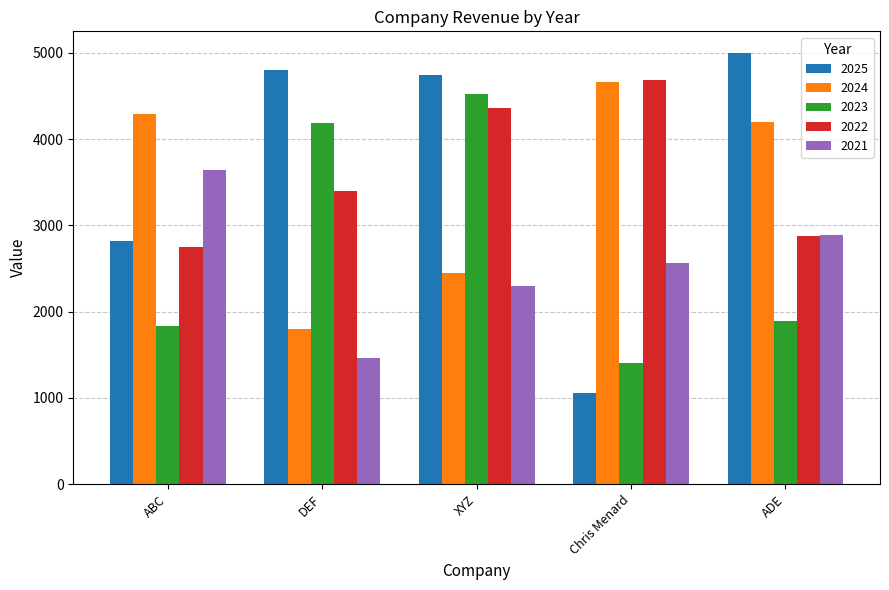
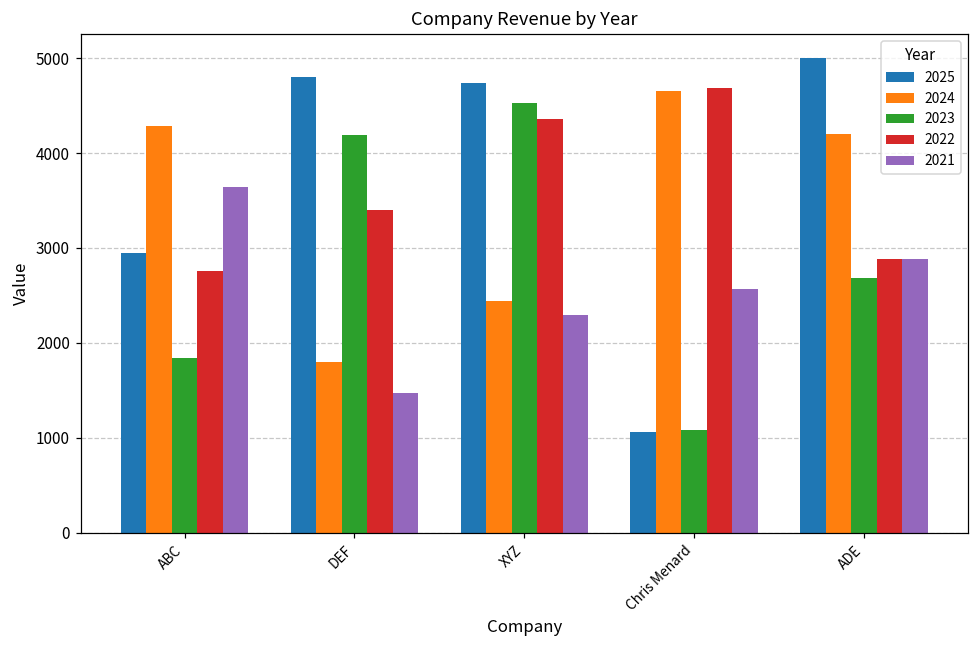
2025, ABC: 2800 -> 2900
2023, Chris Menard: 1400 -> 1100
2023, ADE: 1900 -> 2700
